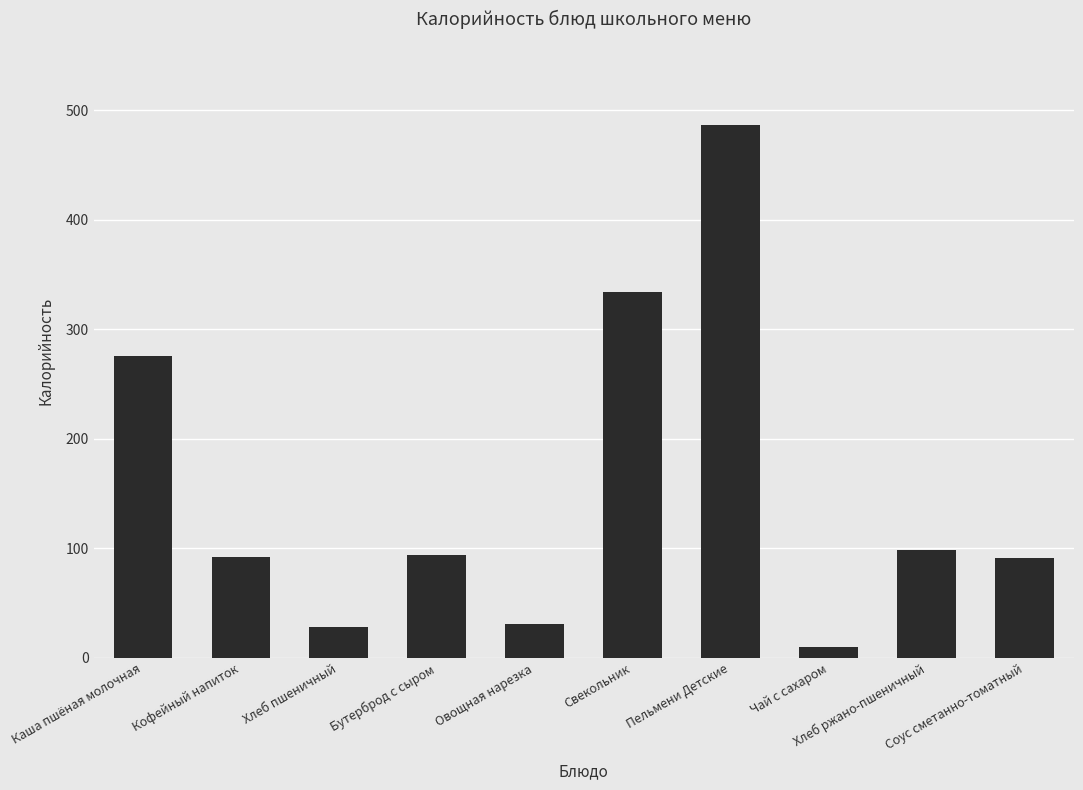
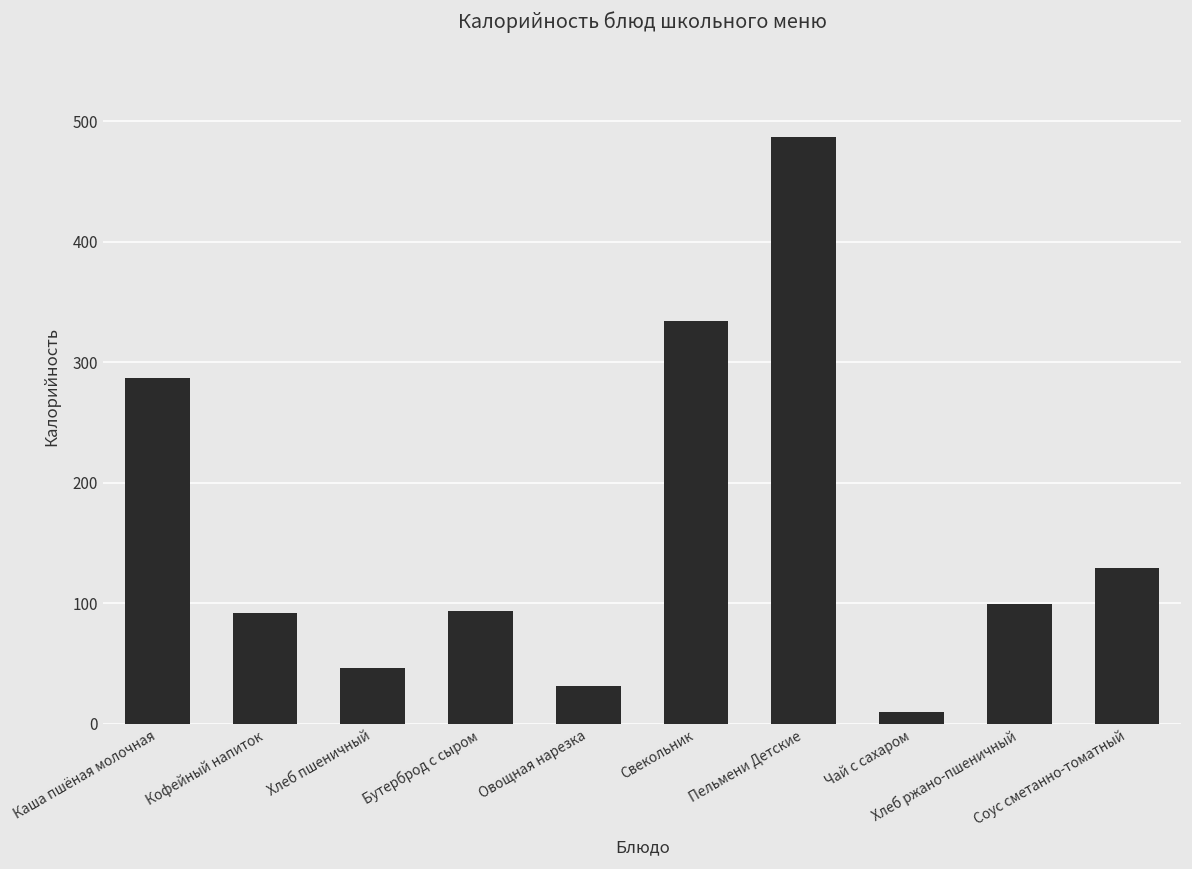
Каша пшёная молочная: 276 -> 287
Хлеб пшеничный: 28 -> 46
Соус сметанно-томатный: 91 -> 129
